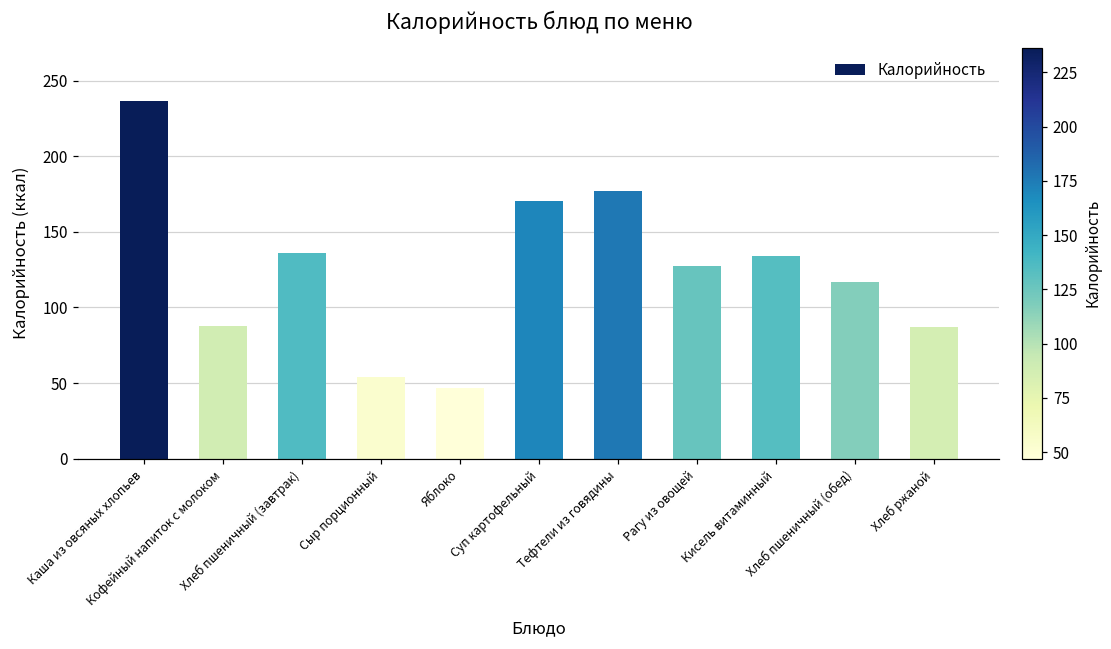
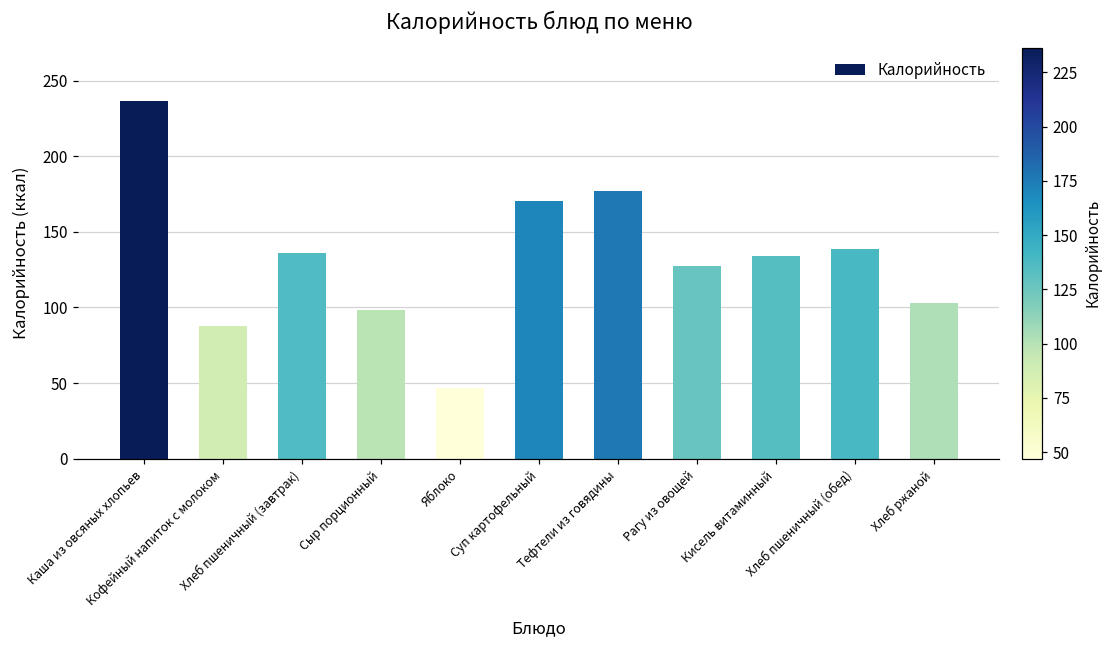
Сыр порционный: 54 -> 99
Хлеб пшеничный (обед): 117 -> 139
Хлеб ржаной: 87 -> 103
